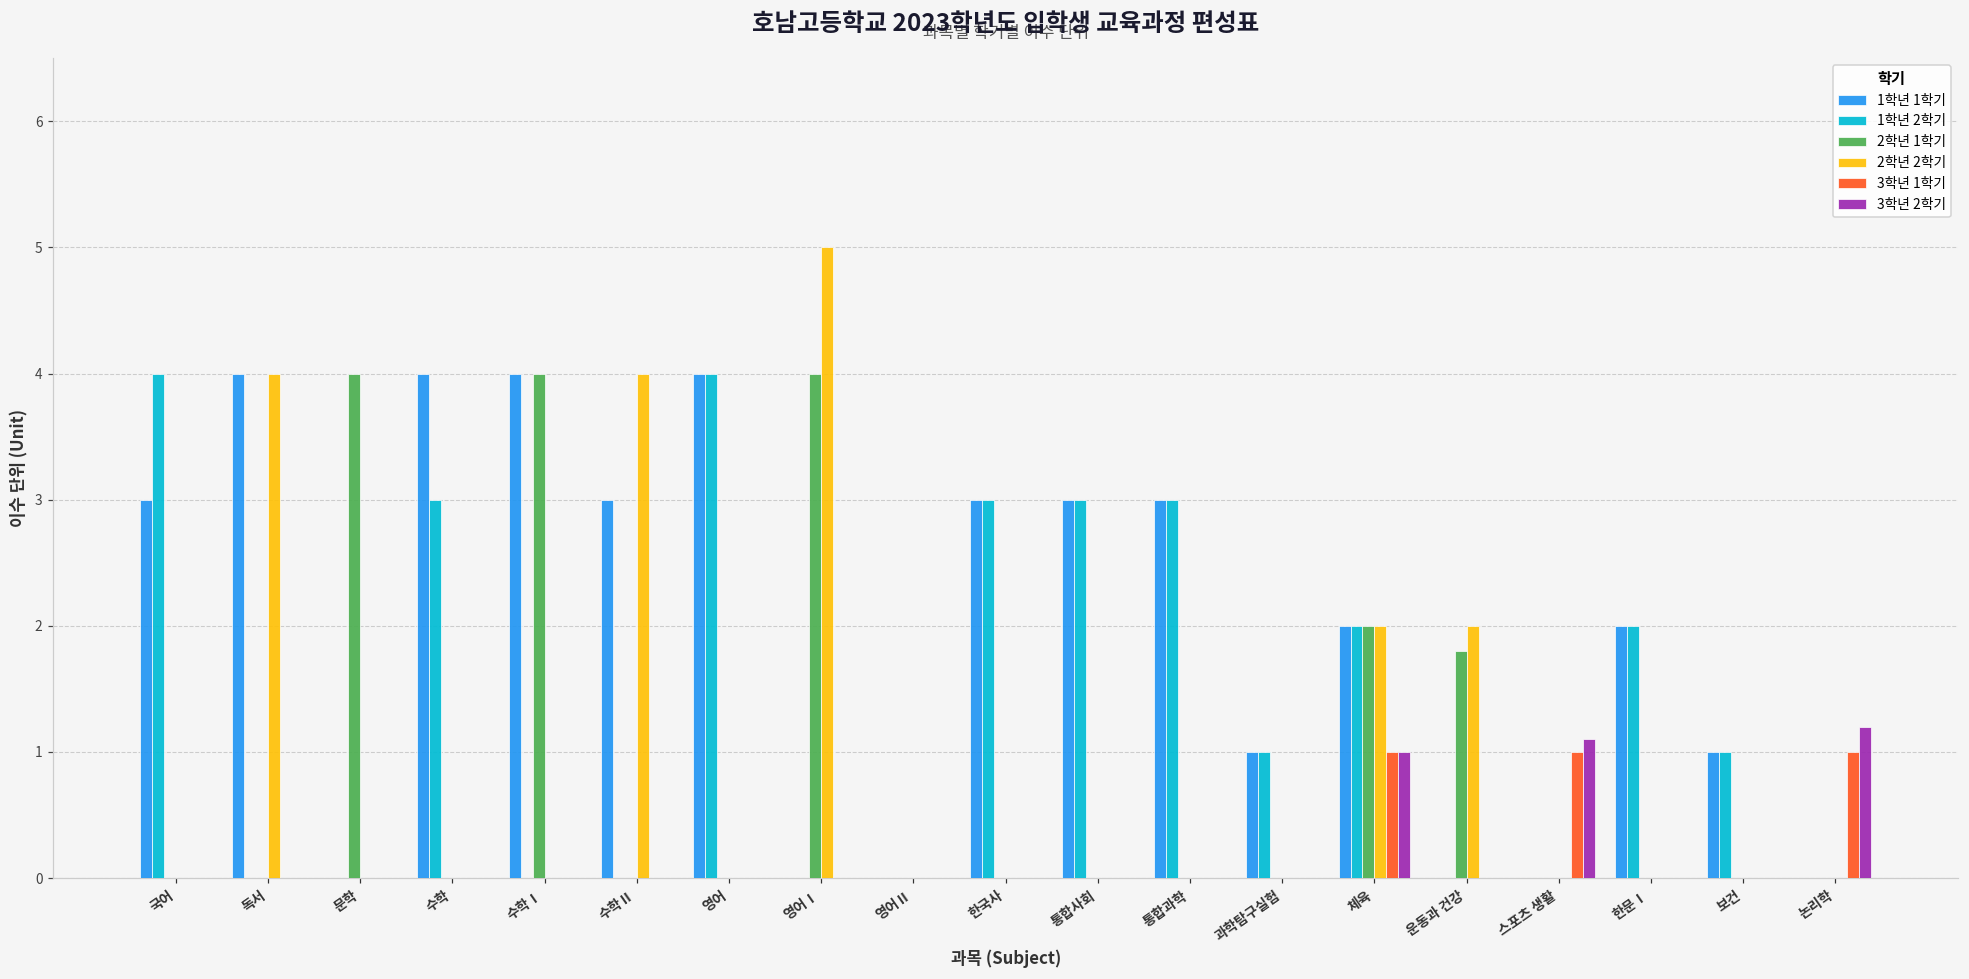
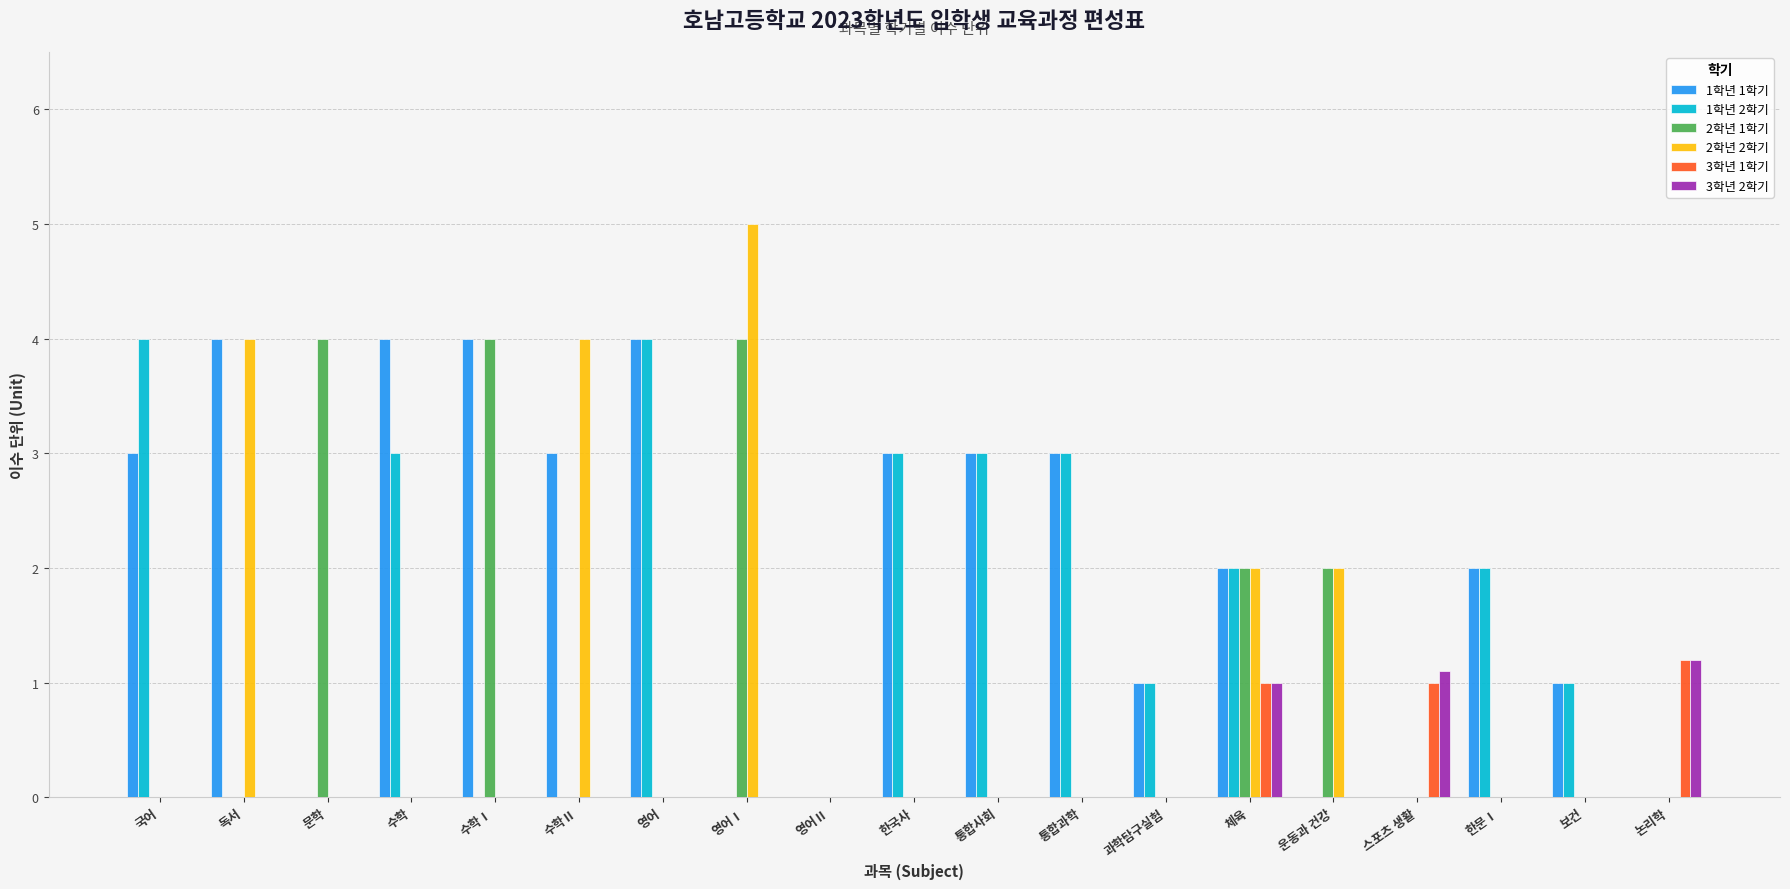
2학년 1학기, 운동과 건강: 1.8 -> 2.0
3학년 1학기, 논리학: 1.0 -> 1.2
